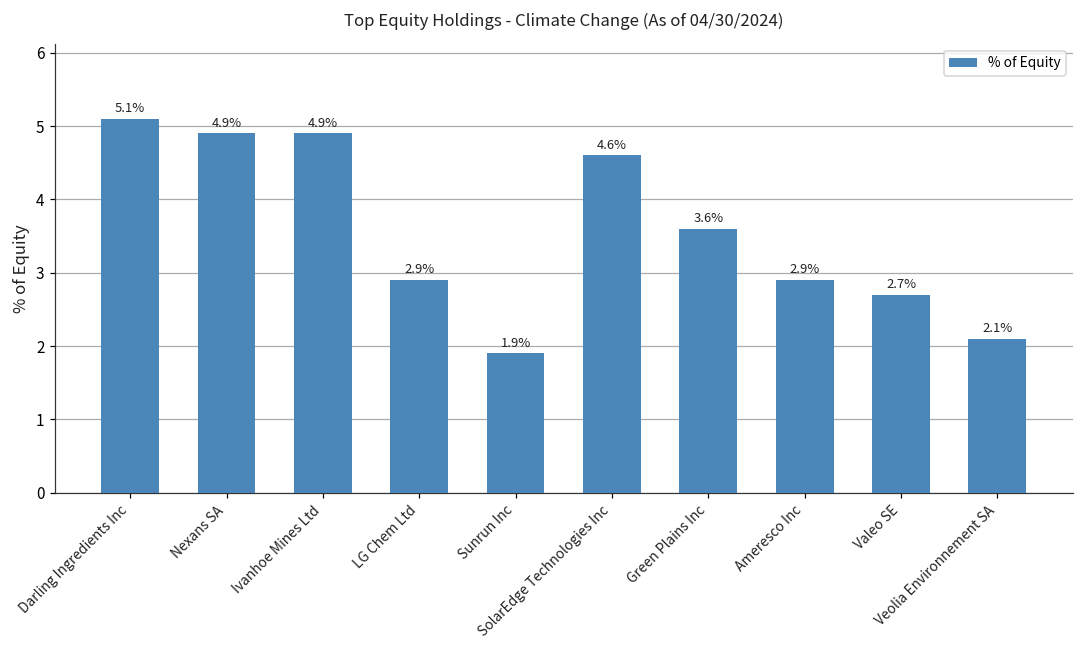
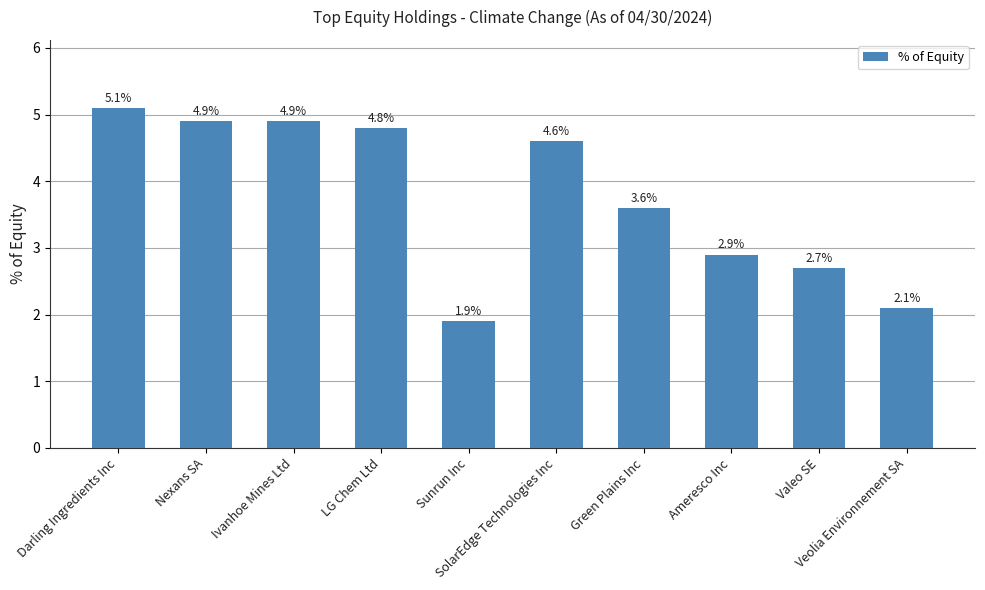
LG Chem Ltd: 2.9% -> 4.8%
